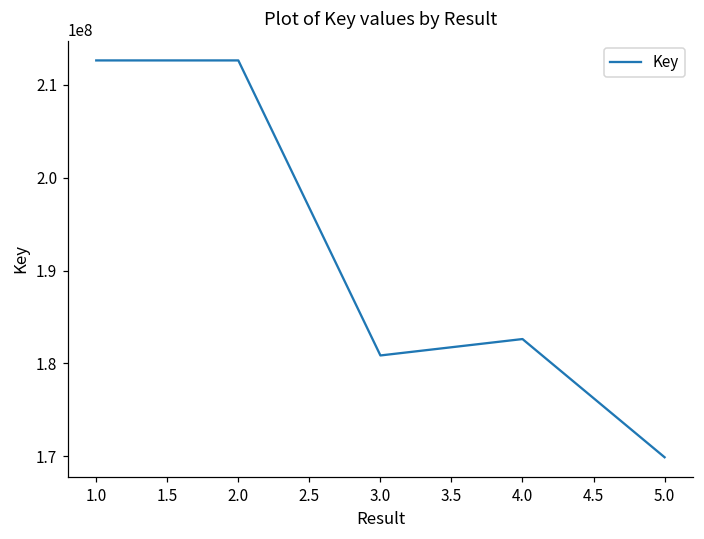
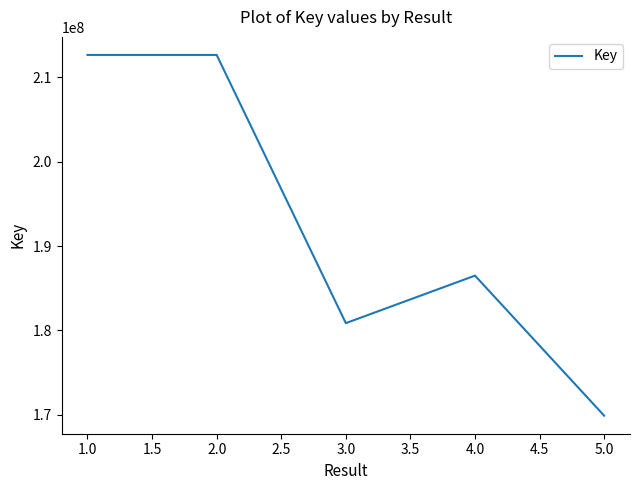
4.0: 183000000 -> 186000000
